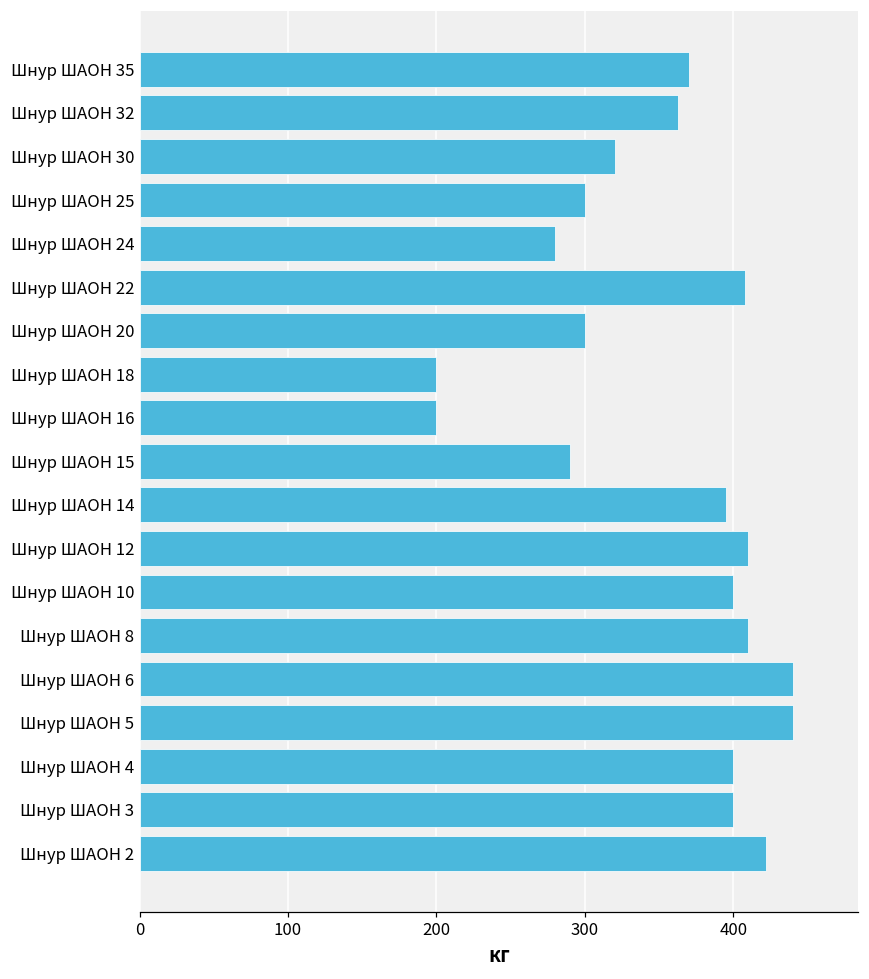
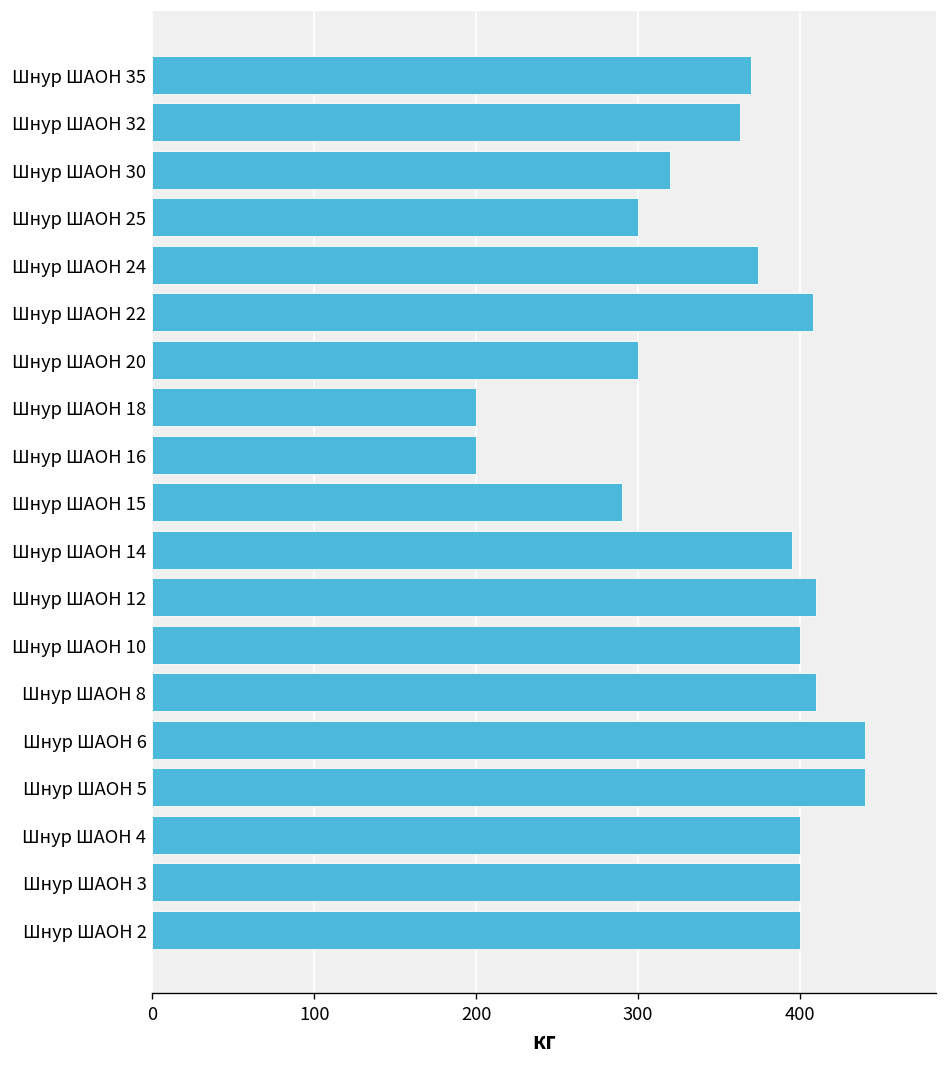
Шнур ШАОН 24: 280 -> 374
Шнур ШАОН 2: 422 -> 400
